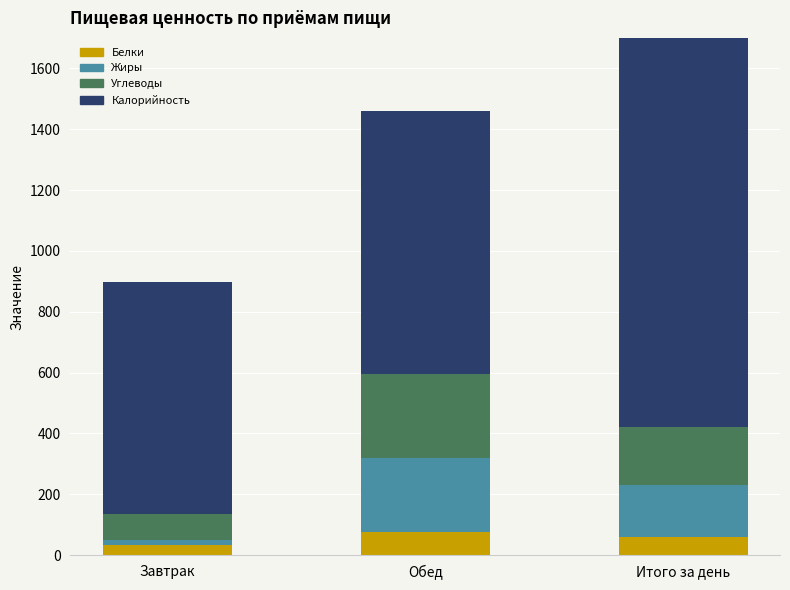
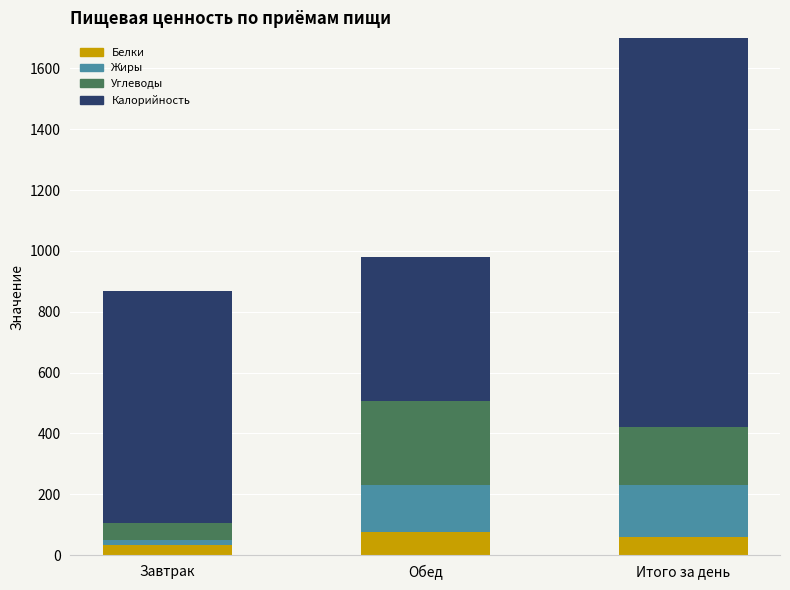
Углеводы, Завтрак: 90 -> 50
Жиры, Обед: 240 -> 150
Калорийность, Обед: 860 -> 470
